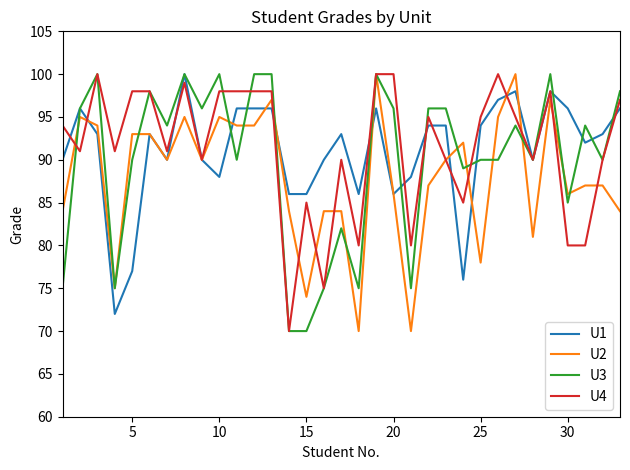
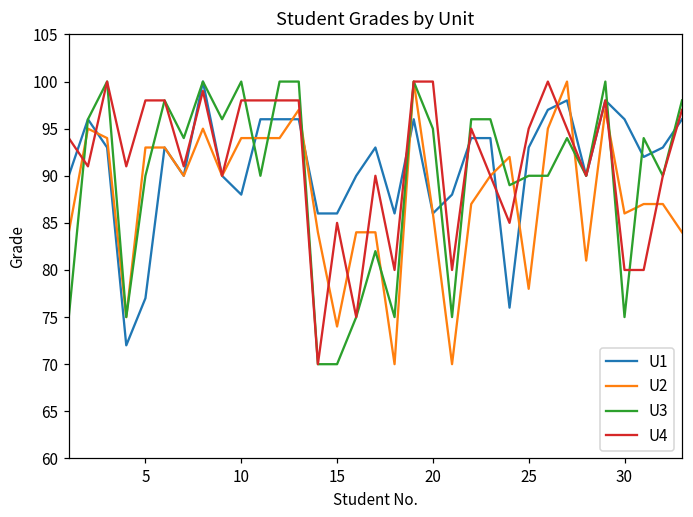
U2, 10: 95 -> 94
U3, 20: 96 -> 95
U1, 25: 94 -> 93
U3, 30: 85 -> 75
